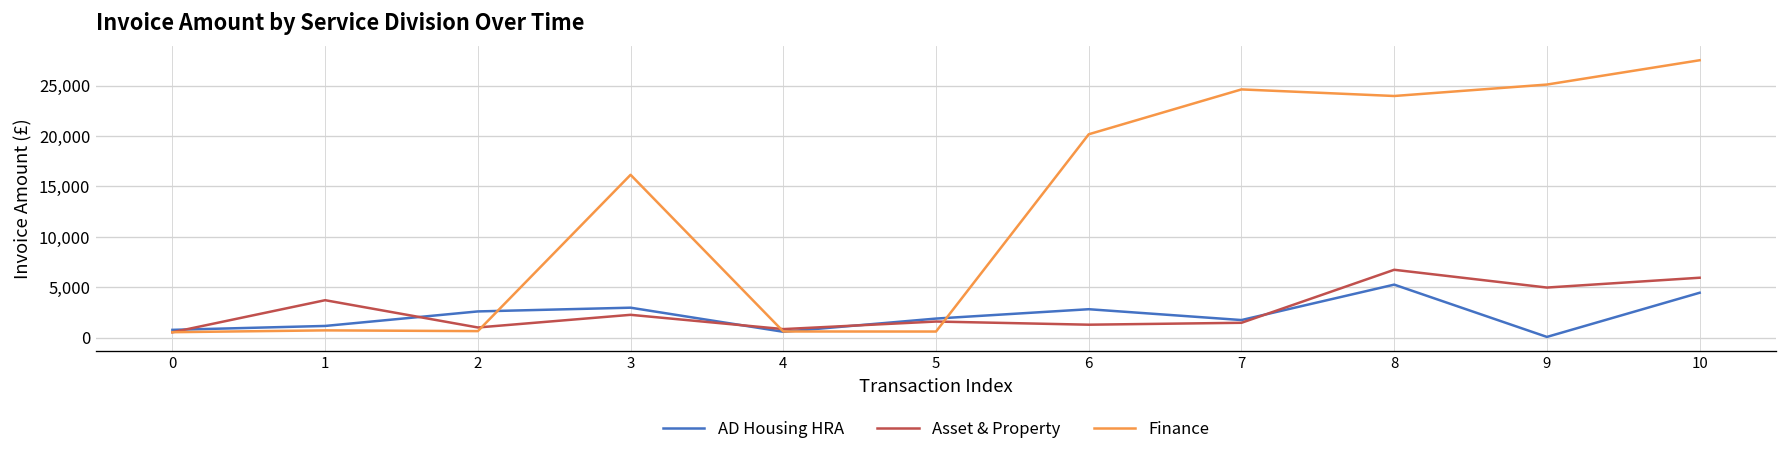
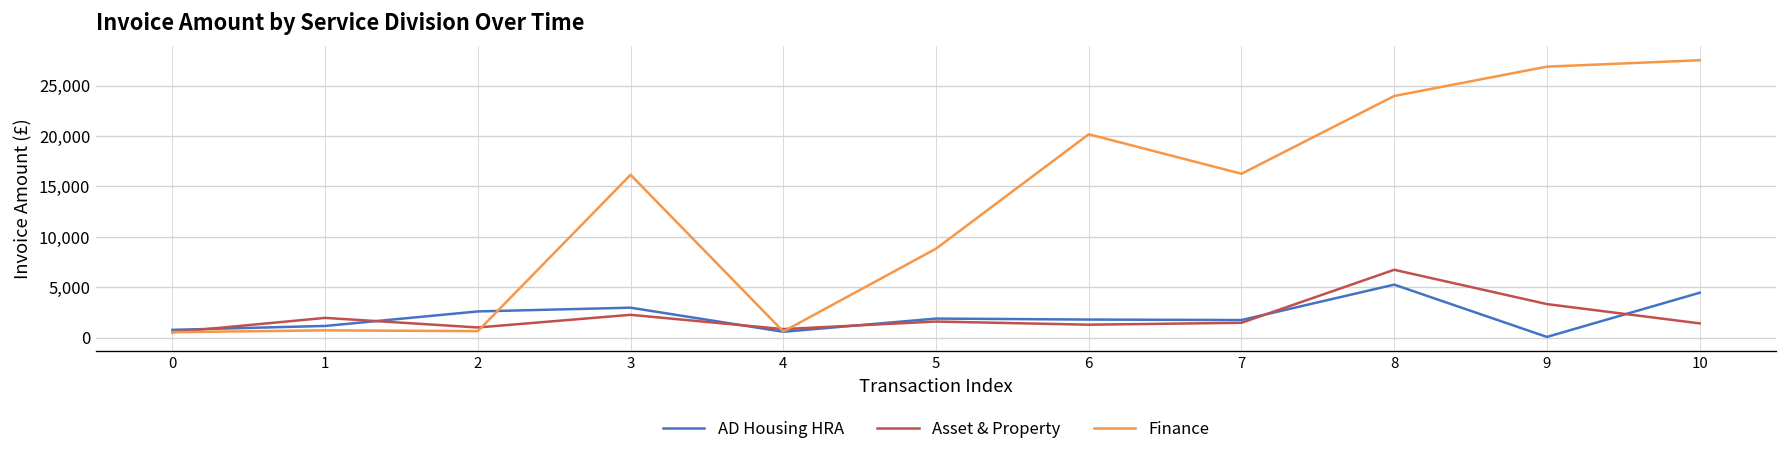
Asset & Property, 1: 4,000 -> 2,000
Finance, 5: 1,000 -> 9,000
AD Housing HRA, 6: 3,000 -> 2,000
Finance, 7: 25,000 -> 16,000
Asset & Property, 9: 5,000 -> 3,000
Finance, 9: 25,000 -> 27,000
Asset & Property, 10: 6,000 -> 1,000
